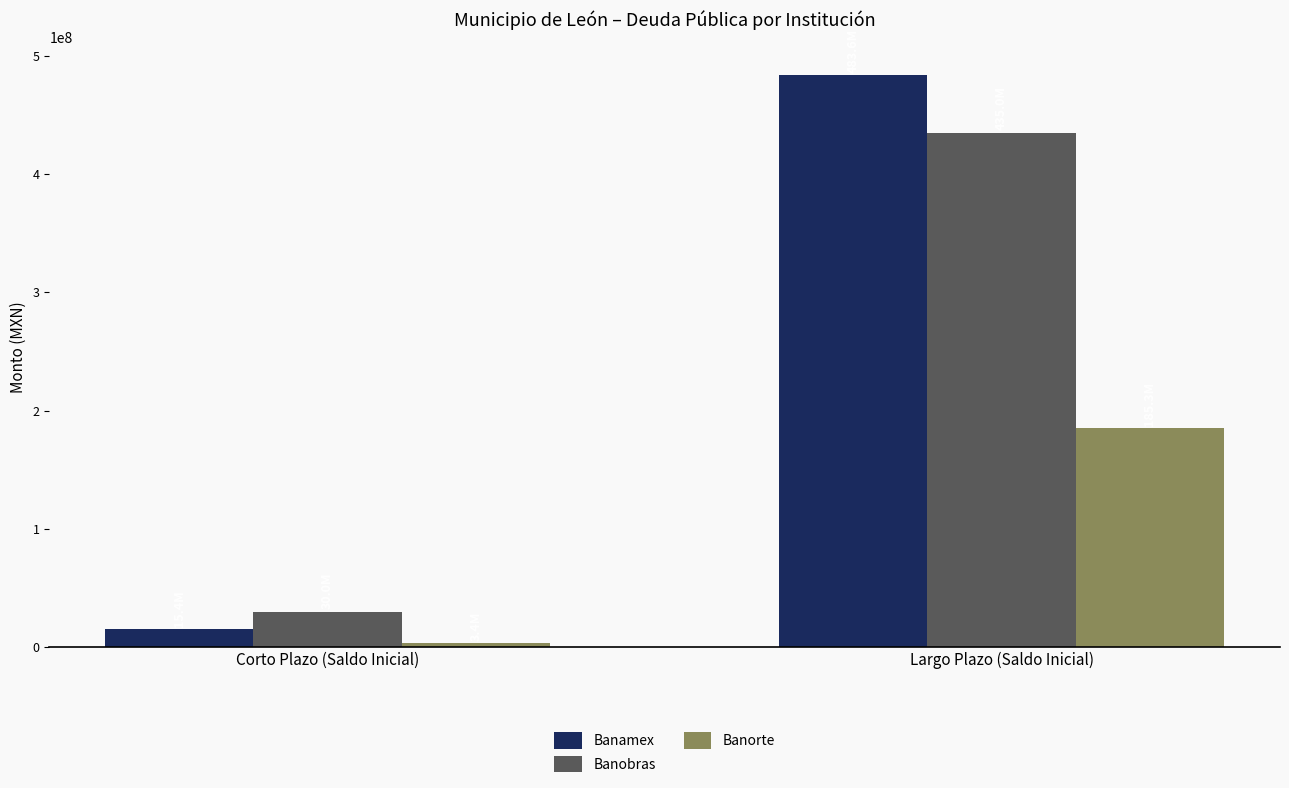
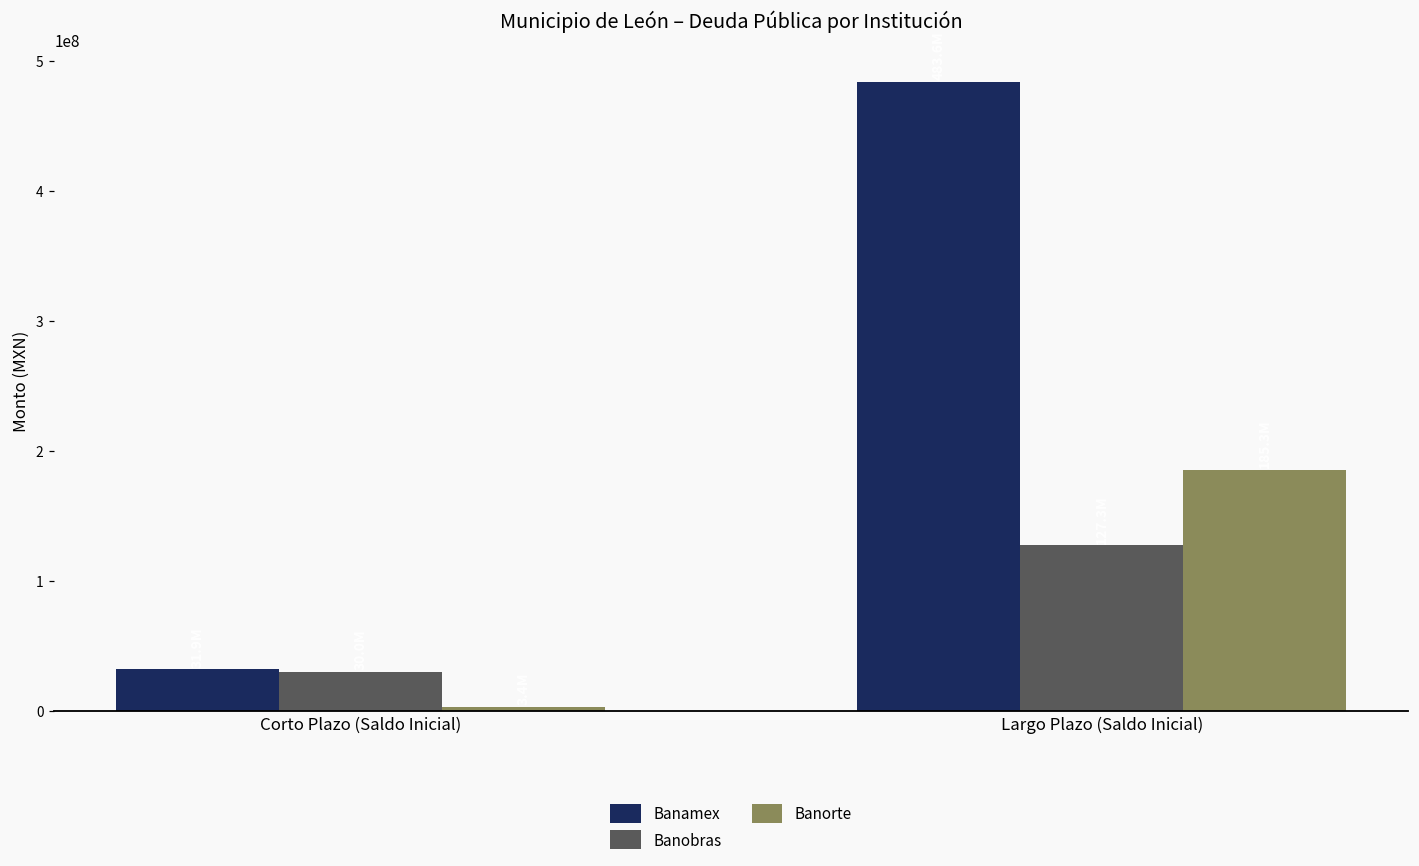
Banamex, Corto Plazo (Saldo Inicial): 15000000 -> 32000000
Banobras, Largo Plazo (Saldo Inicial): 435000000 -> 127000000
